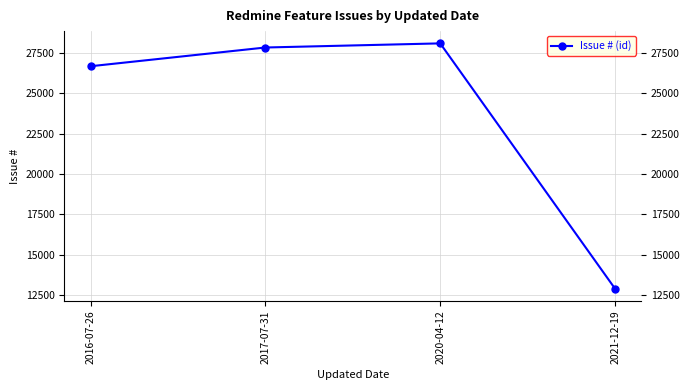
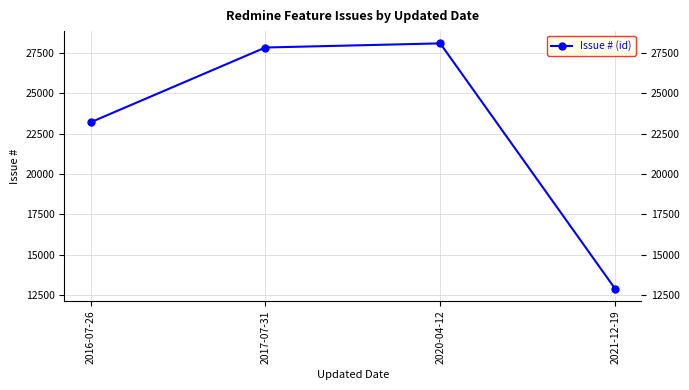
2016-07-26: 26700 -> 23200
